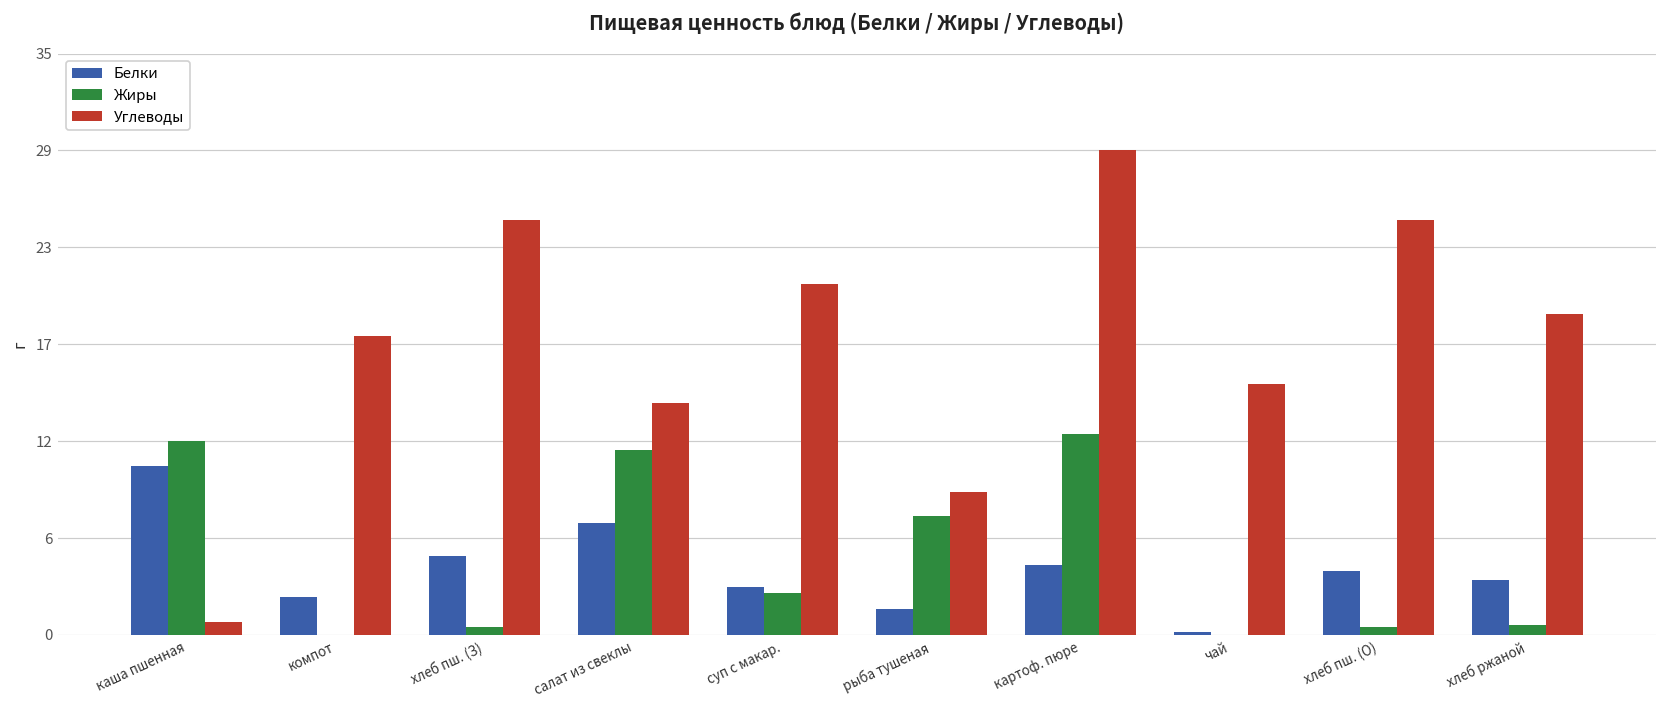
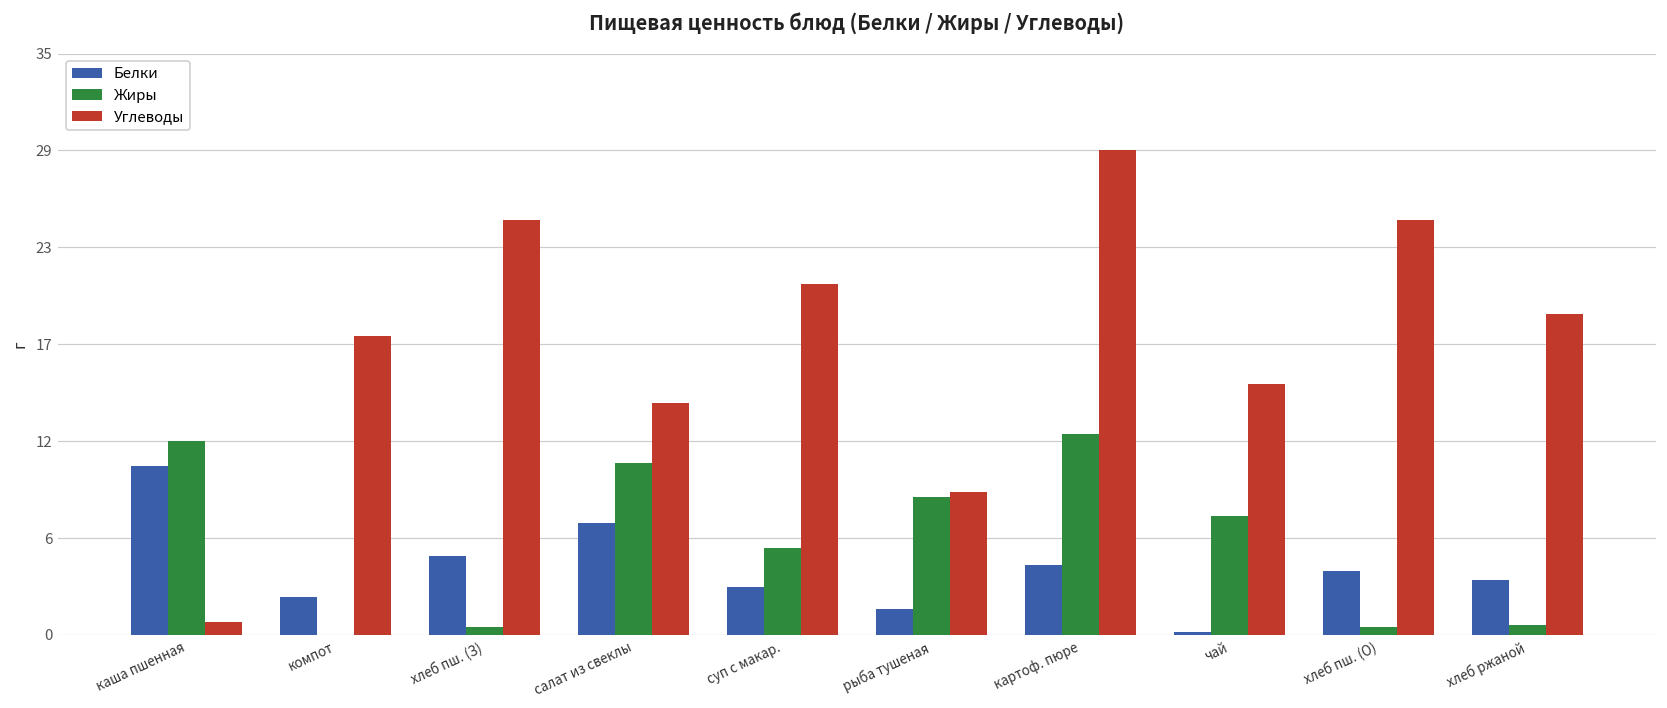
Жиры, салат из свеклы: 11.1 -> 10.3
Жиры, суп с макар.: 2.5 -> 5.2
Жиры, рыба тушеная: 7.1 -> 8.3
Жиры, чай: 0.0 -> 7.1
